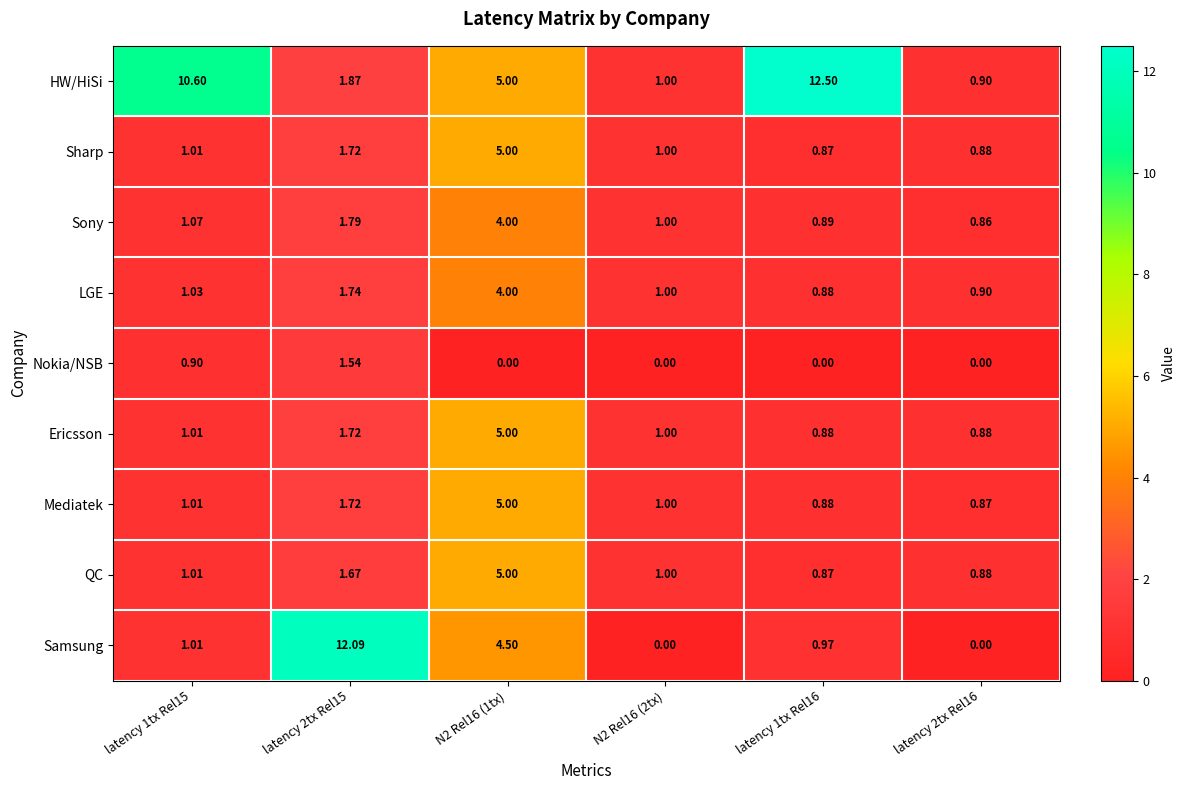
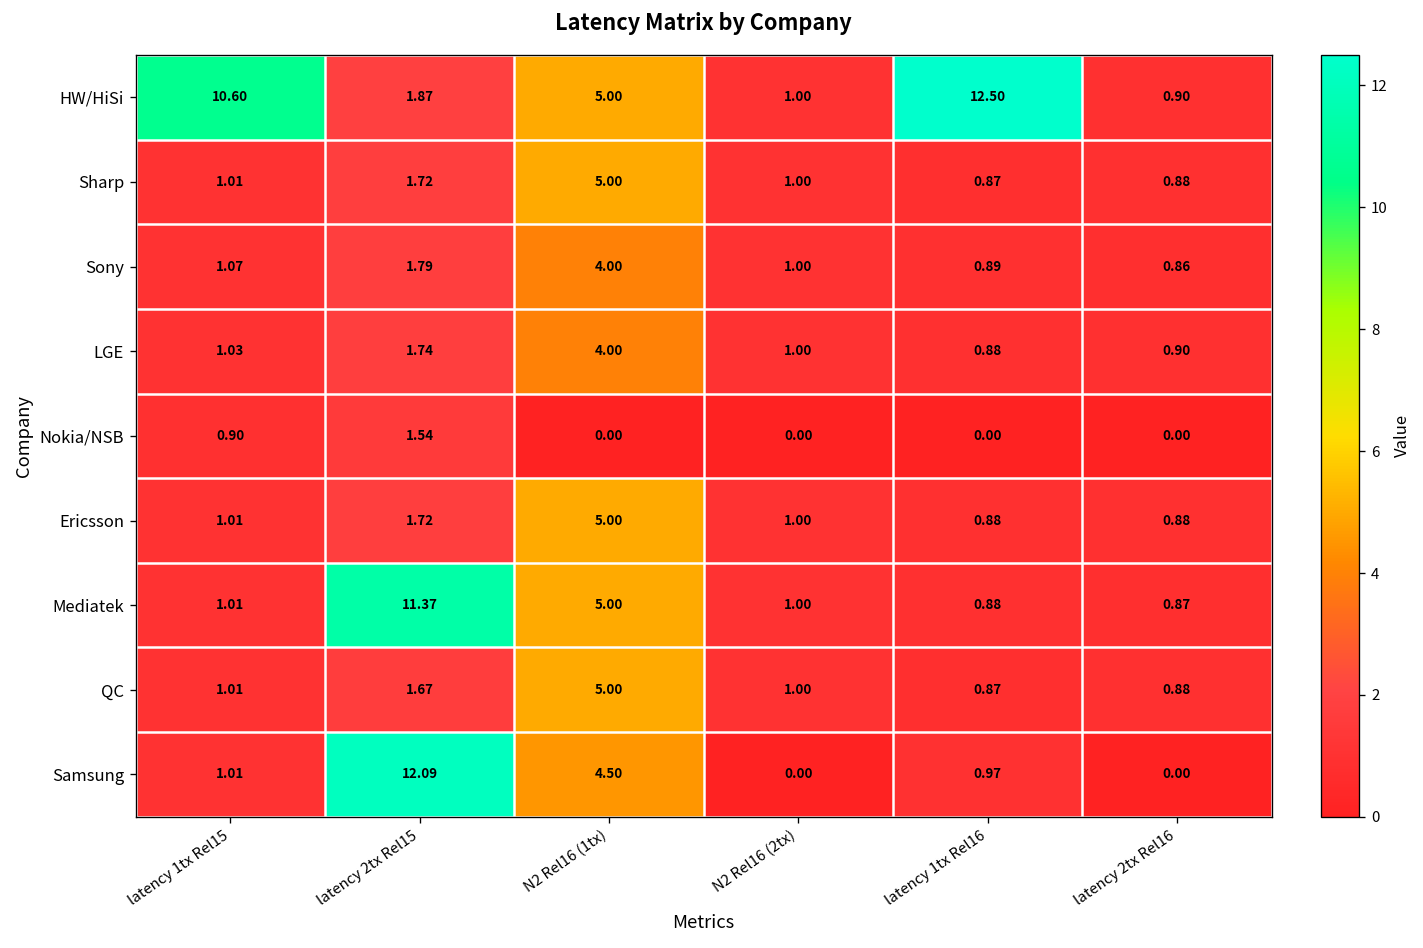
Mediatek, latency 2tx Rel15: 1.72 -> 11.37
